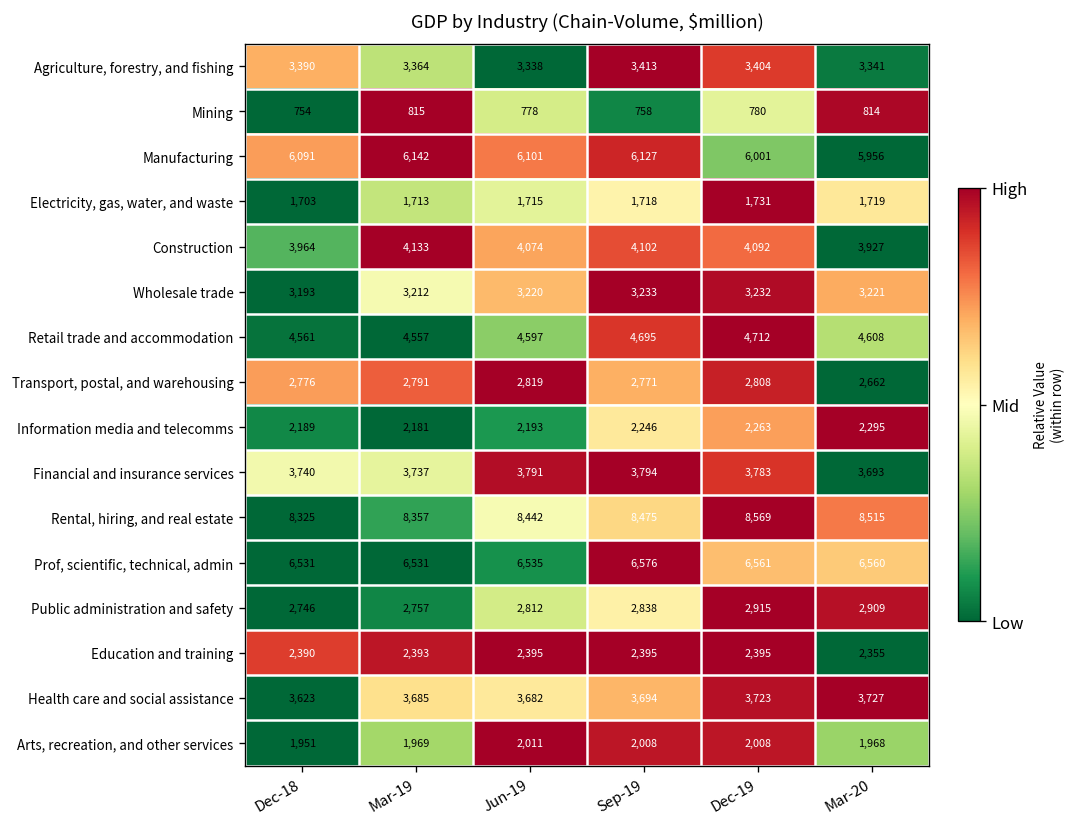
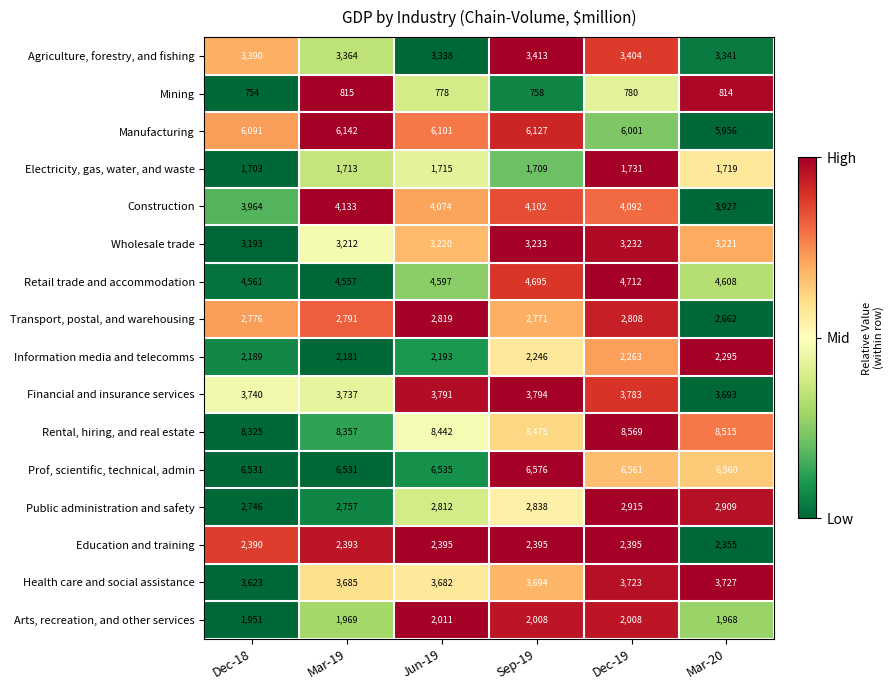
Electricity, gas, water, and waste, Sep-19: 1,718 -> 1,709
